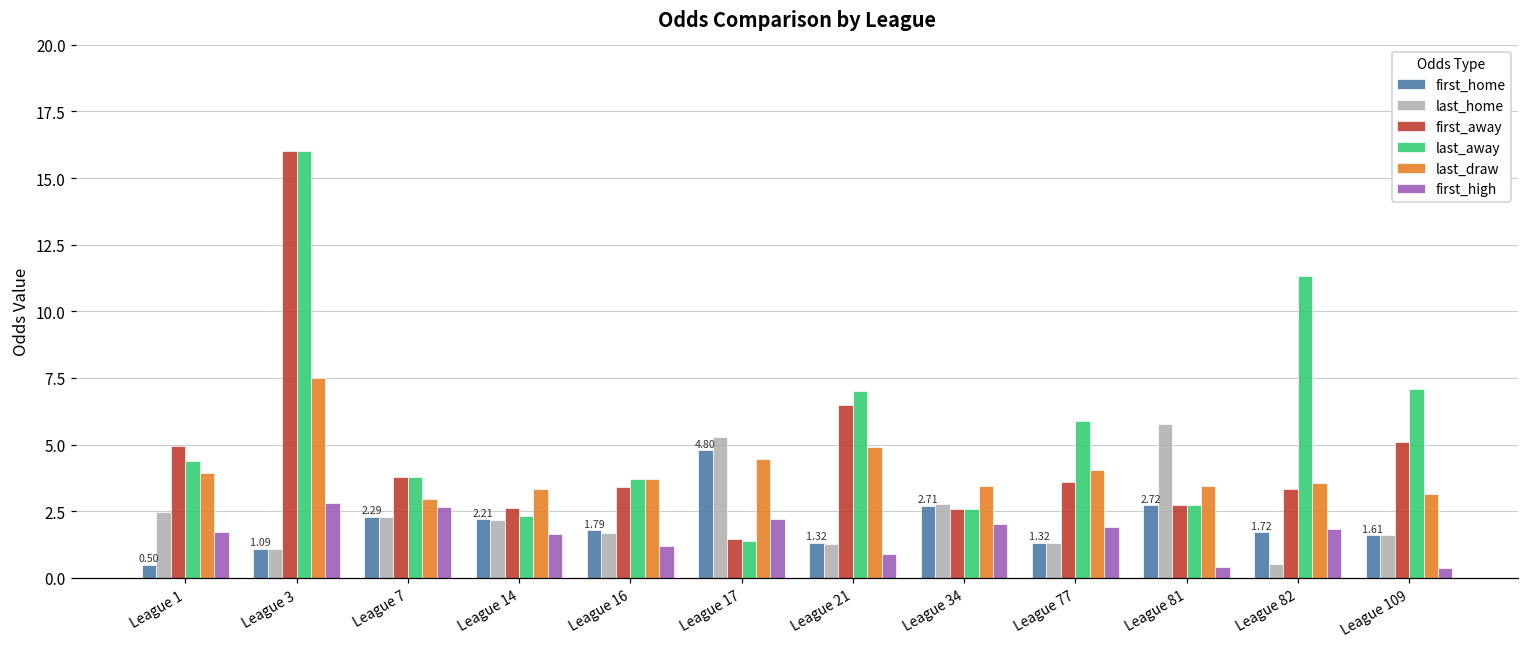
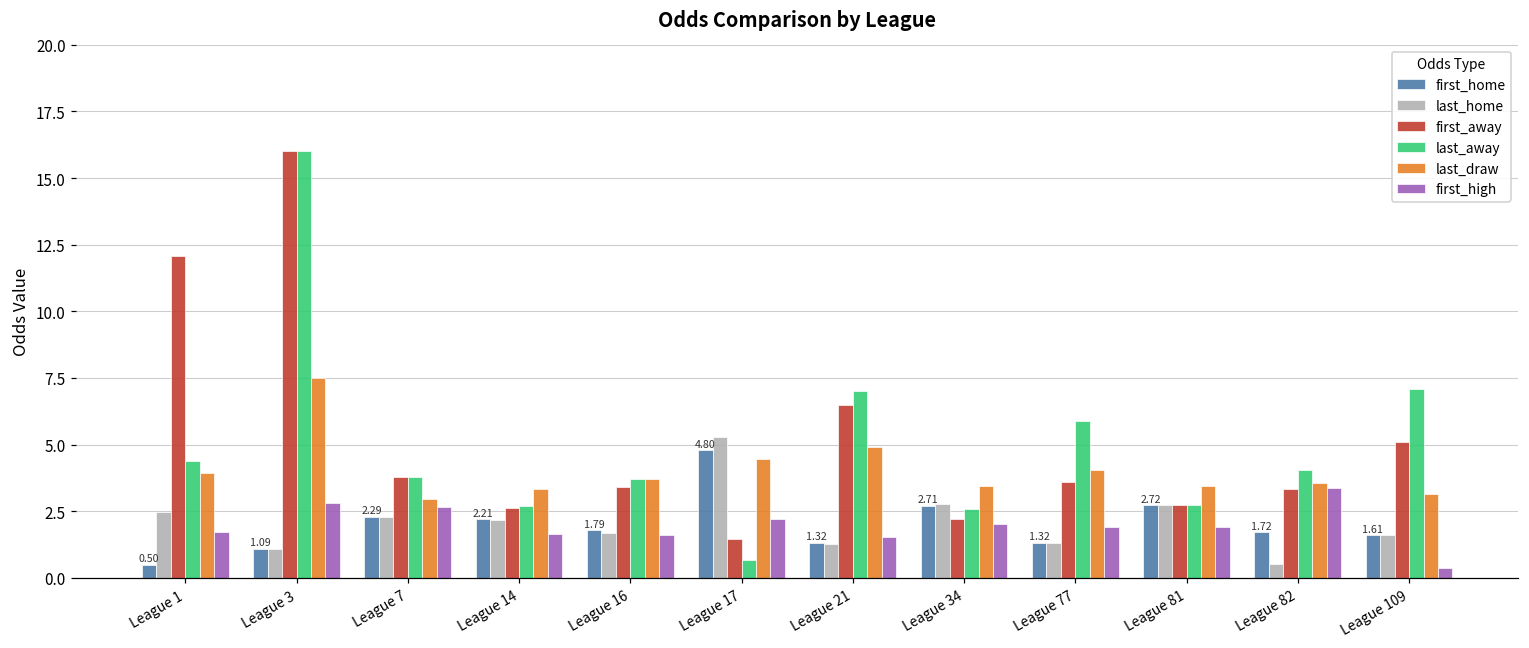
first_away, League 1: 5.0 -> 12.1
last_away, League 14: 2.3 -> 2.7
first_high, League 16: 1.2 -> 1.6
last_away, League 17: 1.4 -> 0.7
first_high, League 21: 0.9 -> 1.5
first_away, League 34: 2.6 -> 2.2
last_home, League 81: 5.8 -> 2.7
first_high, League 81: 0.4 -> 1.9
last_away, League 82: 11.3 -> 4.1
first_high, League 82: 1.8 -> 3.4
